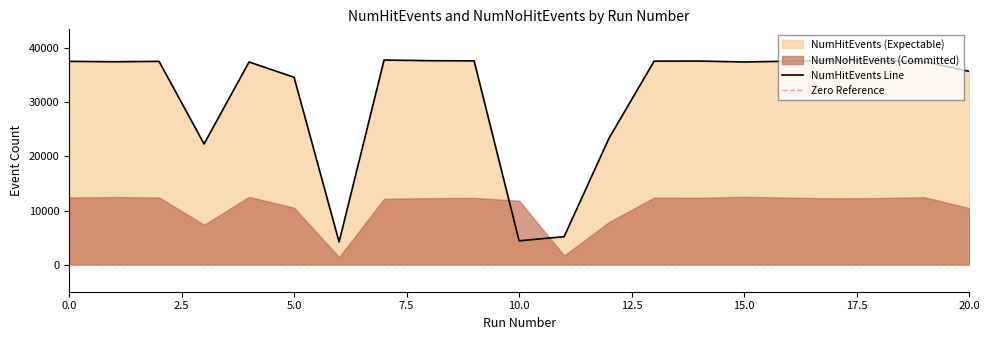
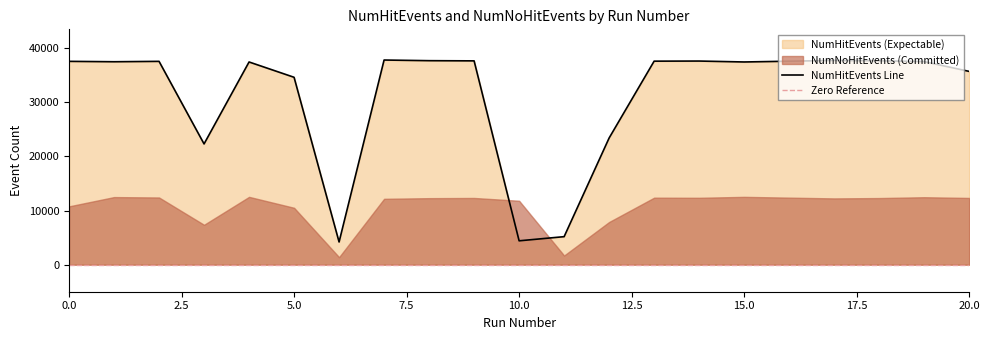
NumNoHitEvents (Committed), 0.0: 12000 -> 11000
NumNoHitEvents (Committed), 20.0: 10000 -> 12000
